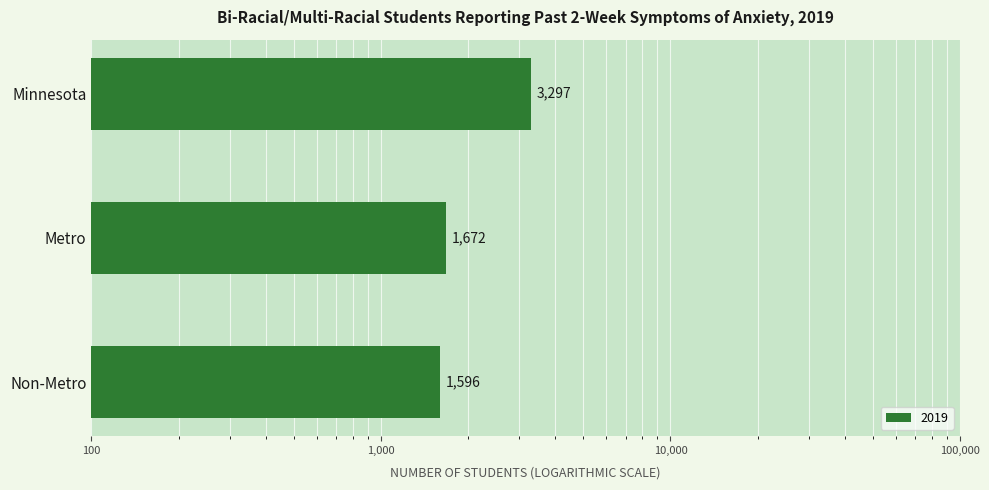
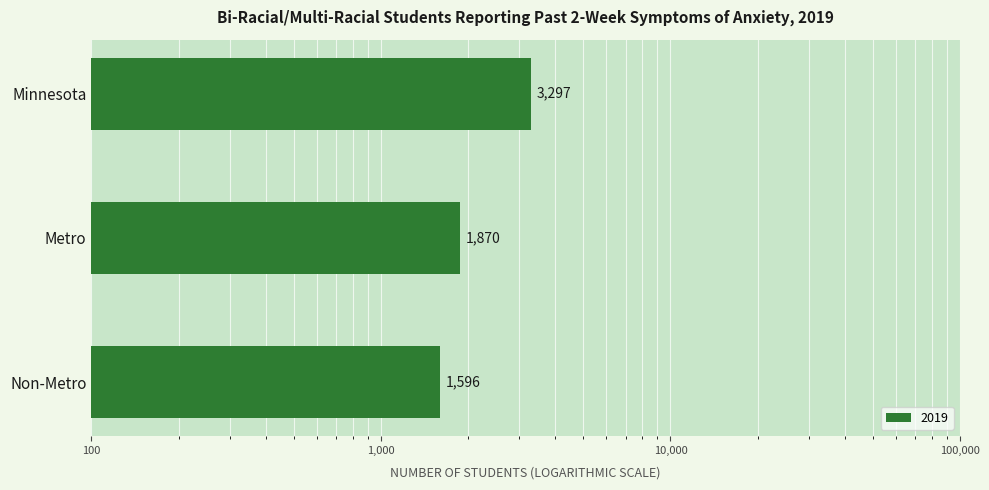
Metro: 1,672 -> 1,870
